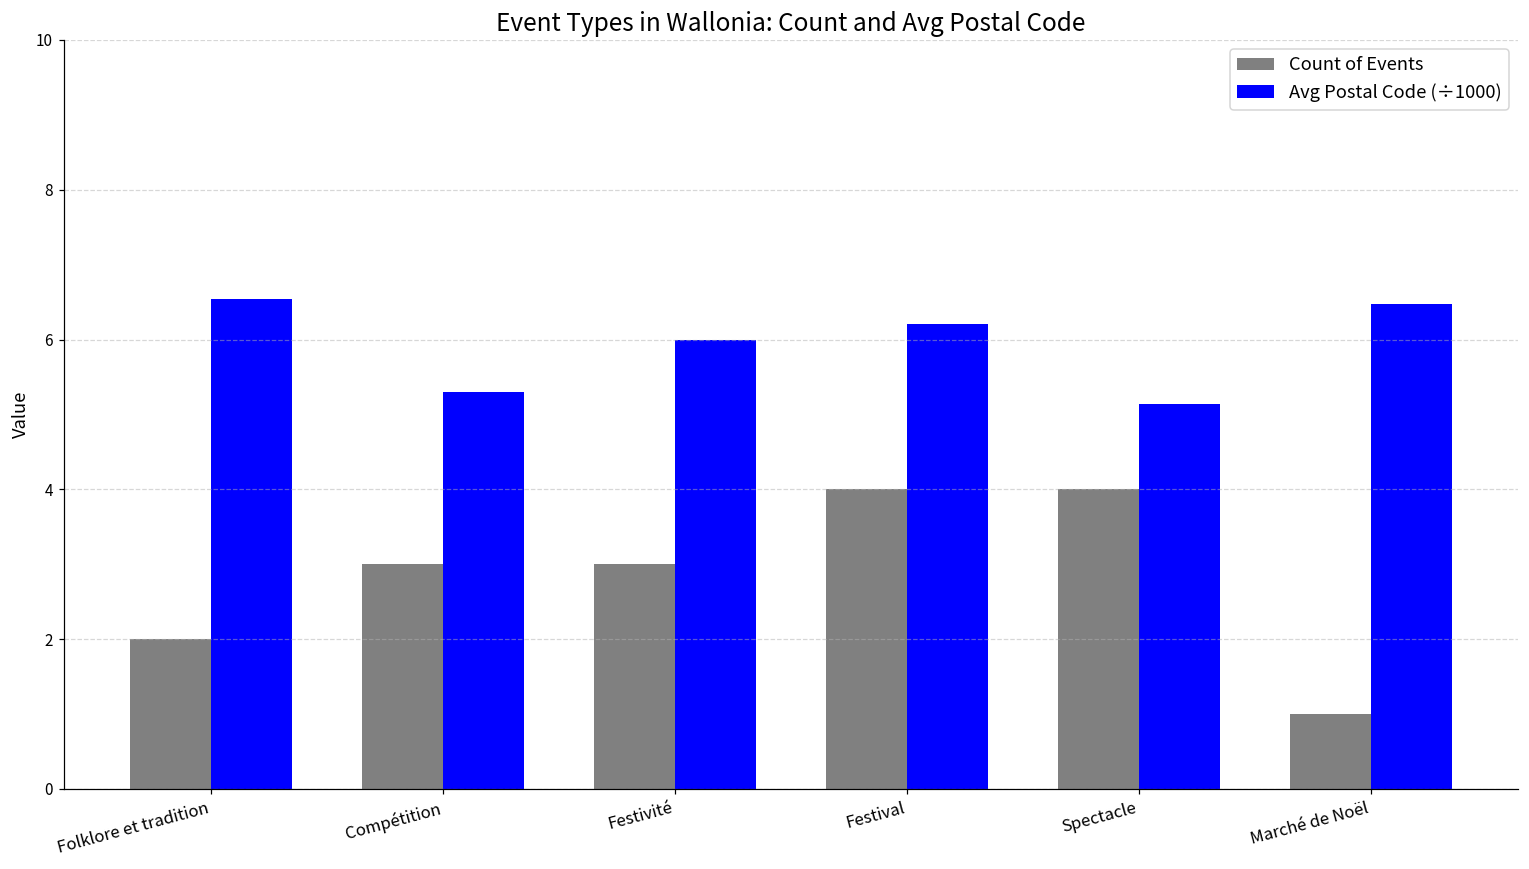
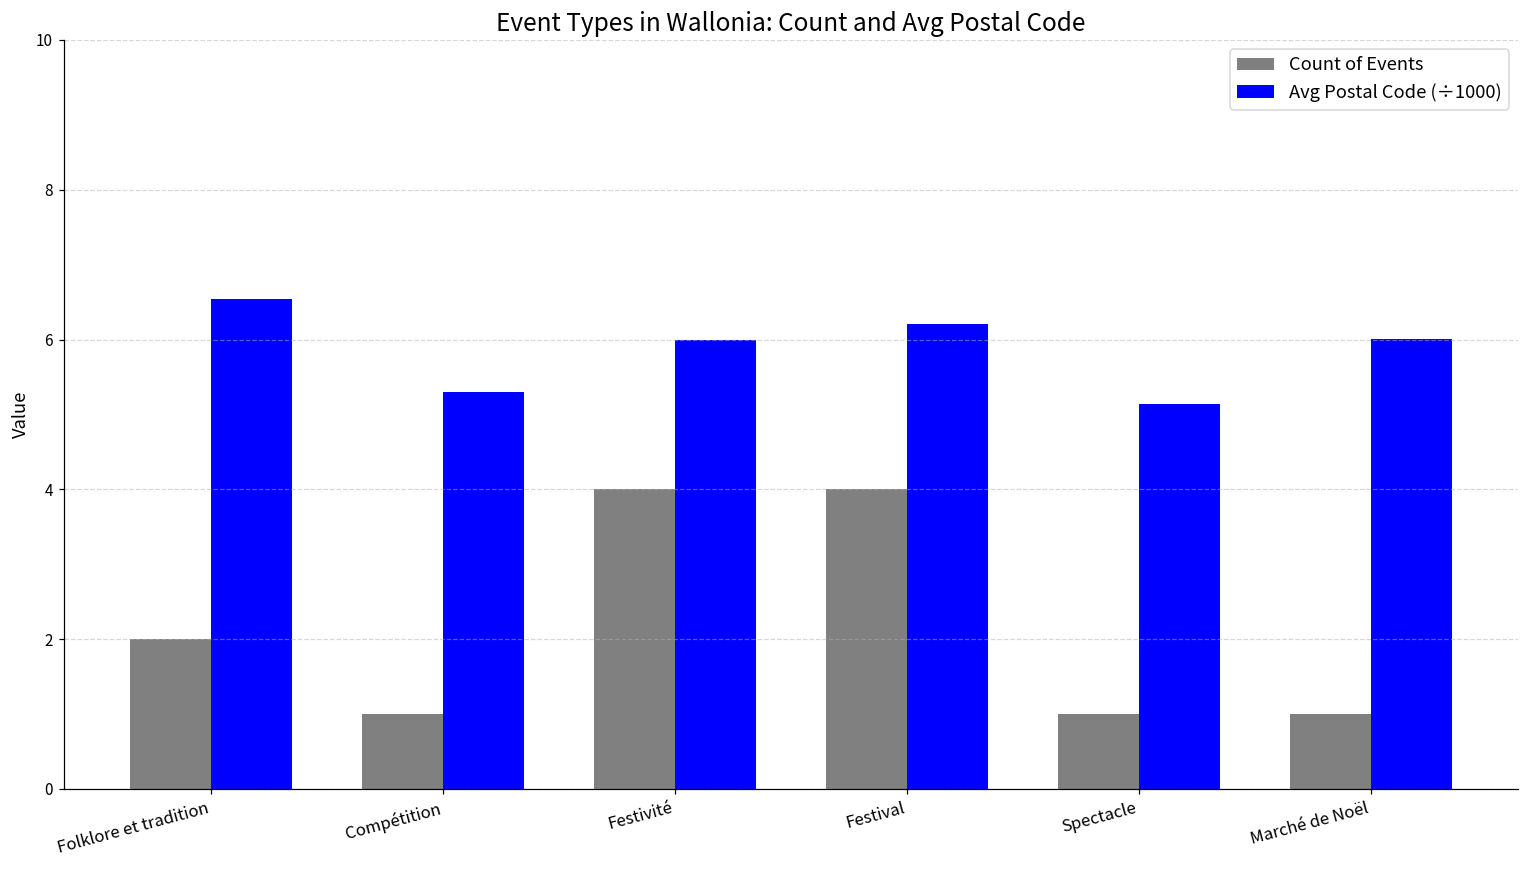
Count of Events, Compétition: 3 -> 1
Count of Events, Festivité: 3 -> 4
Count of Events, Spectacle: 4 -> 1
Avg Postal Code (÷1000), Marché de Noël: 6.5 -> 6.0
